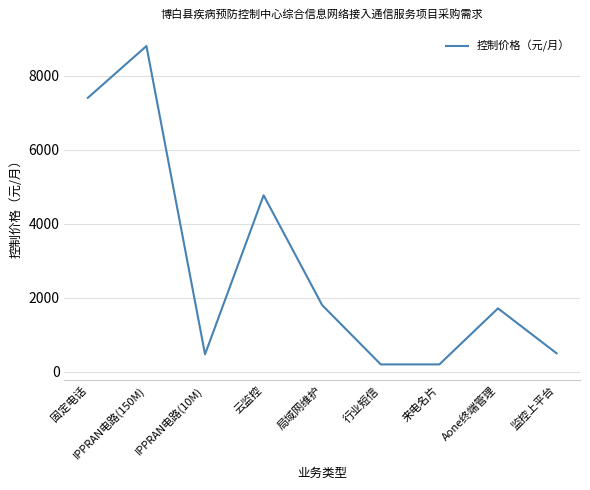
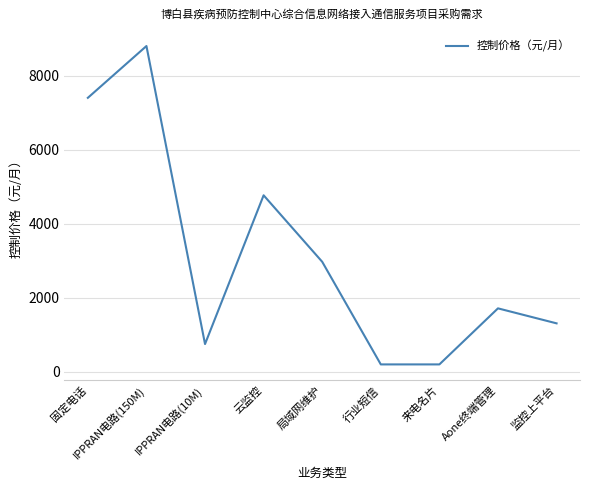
IPPRAN电路(10M): 500 -> 800
局域网维护: 1800 -> 3000
监控上平台: 500 -> 1300
